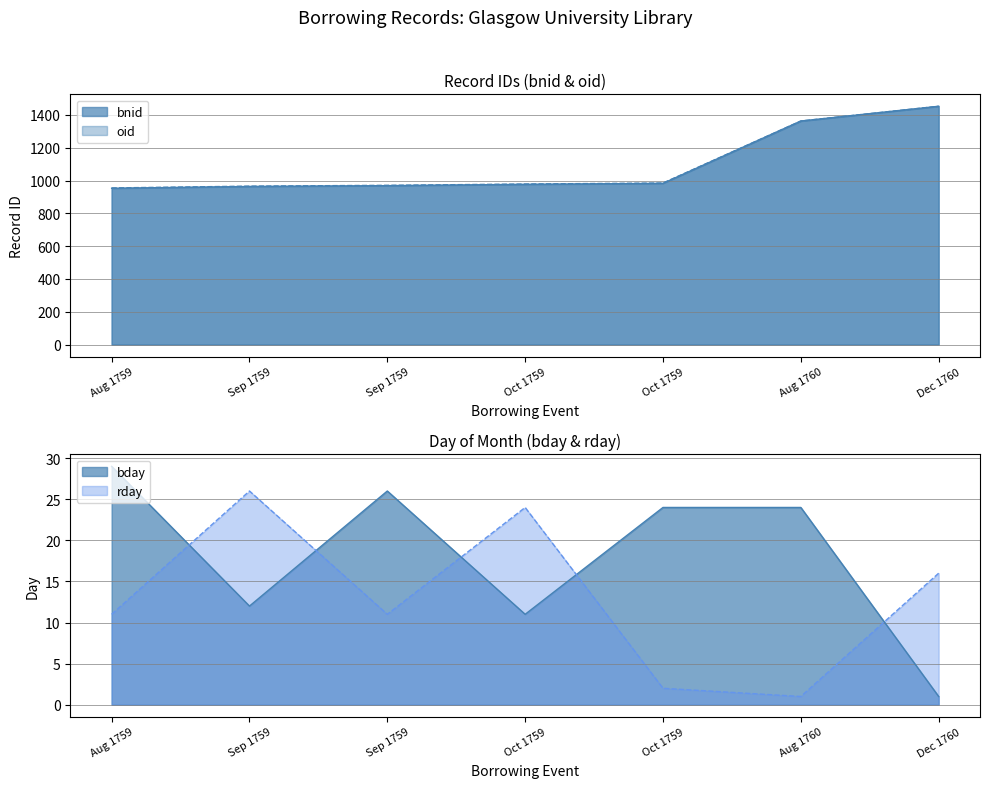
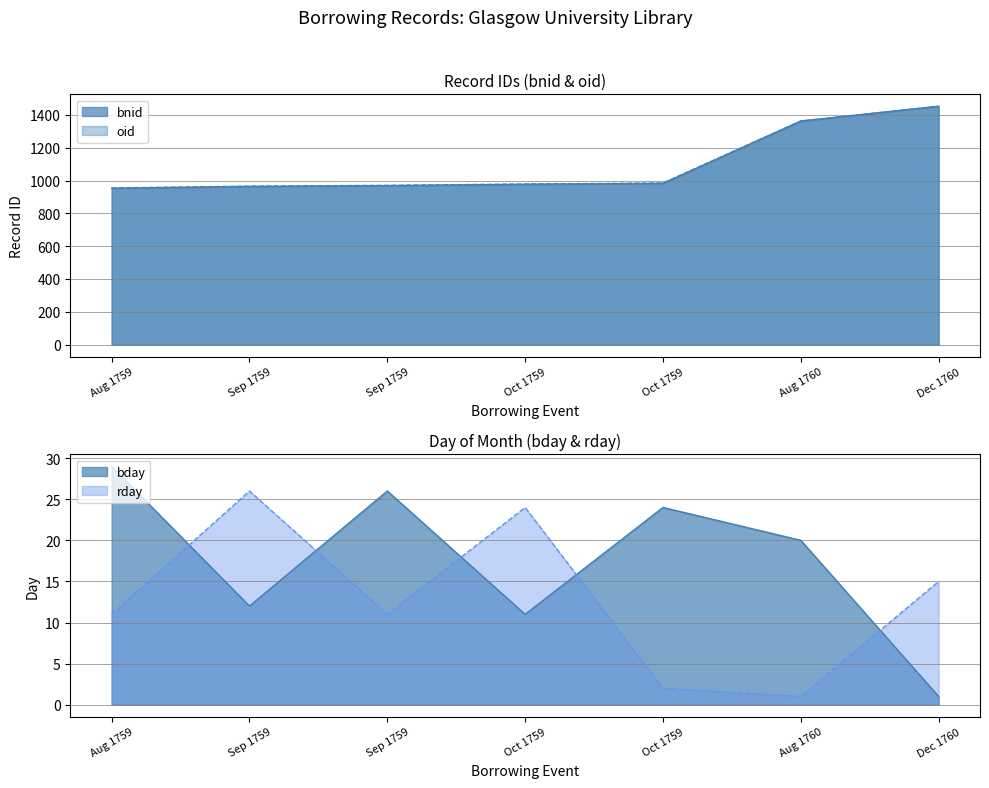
Day of Month (bday & rday), bday, Aug 1760: 24 -> 20
Day of Month (bday & rday), rday, Dec 1760: 16 -> 15
